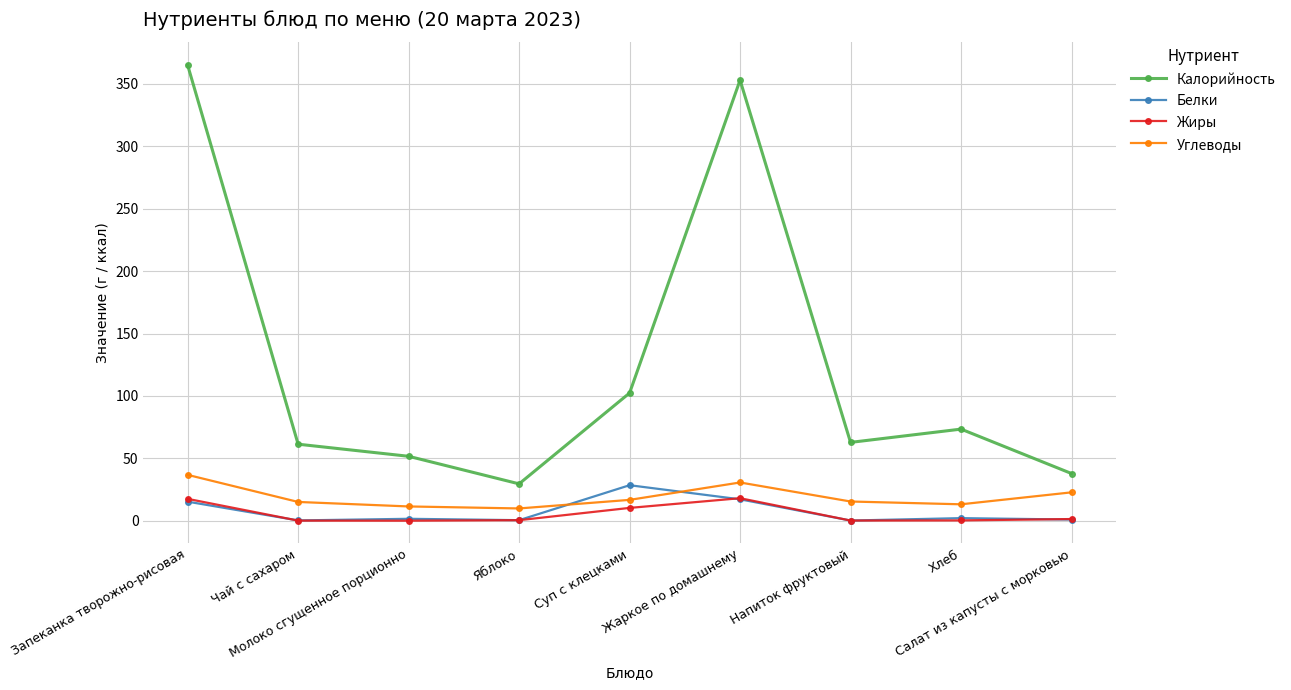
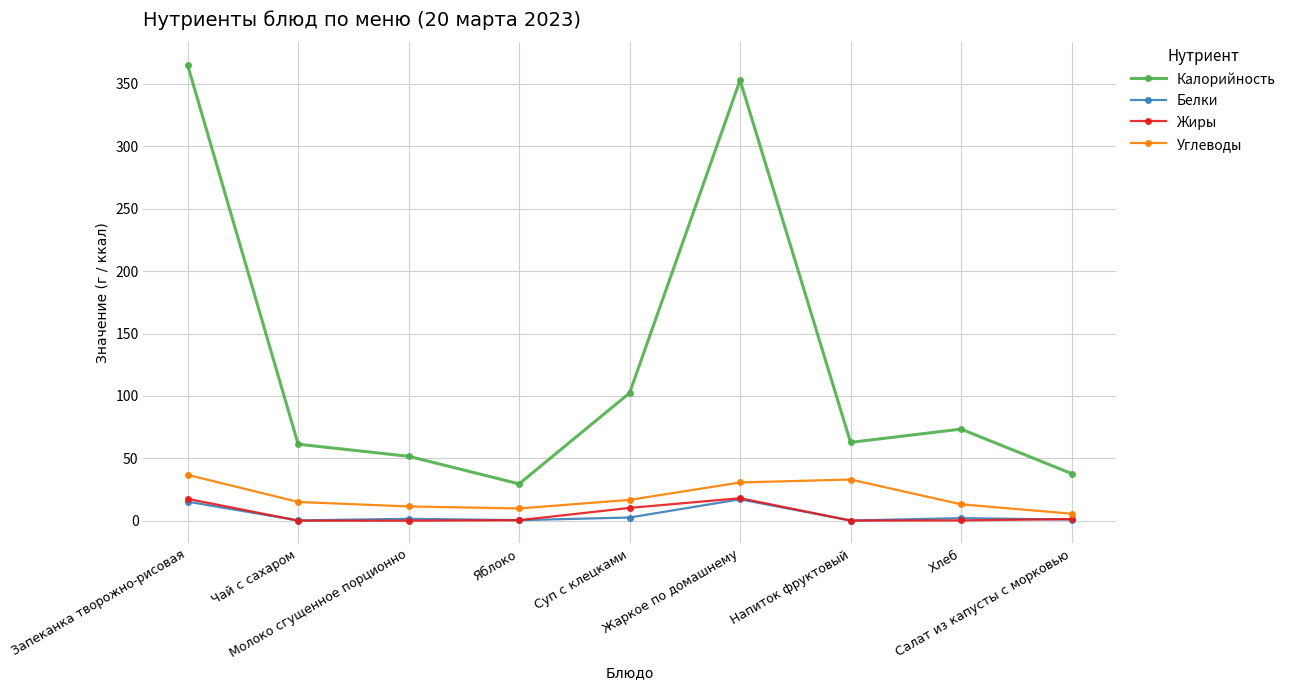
Белки, Суп с клецками: 28 -> 3
Углеводы, Напиток фруктовый: 15 -> 33
Углеводы, Салат из капусты с морковью: 23 -> 6
